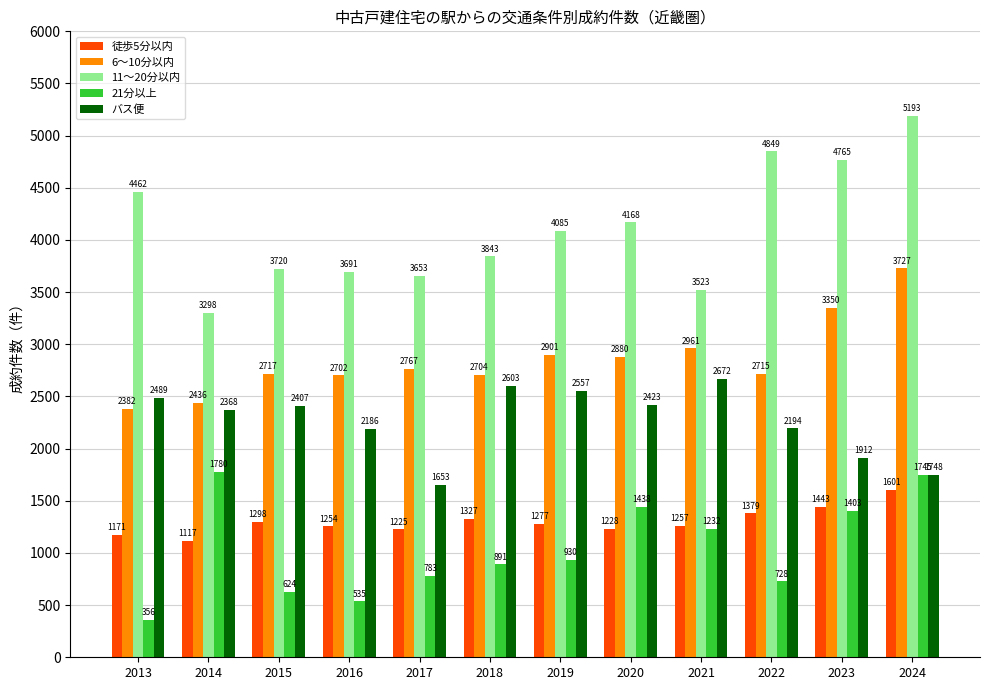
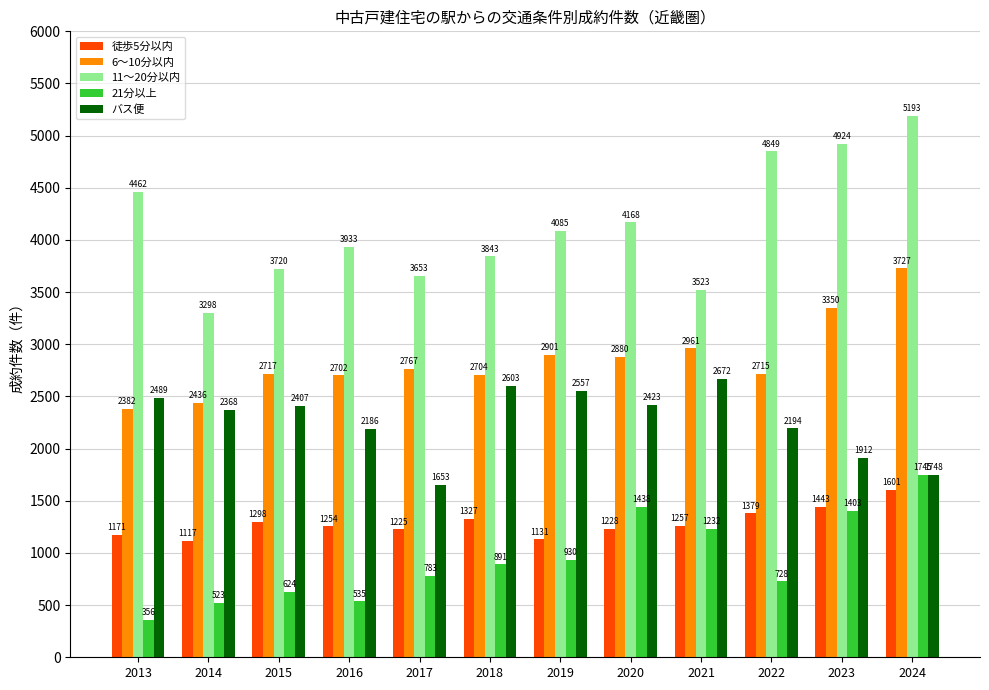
21分以上, 2014: 1780 -> 523
11～20分以内, 2016: 3691 -> 3933
徒歩5分以内, 2019: 1277 -> 1131
11～20分以内, 2023: 4765 -> 4924
